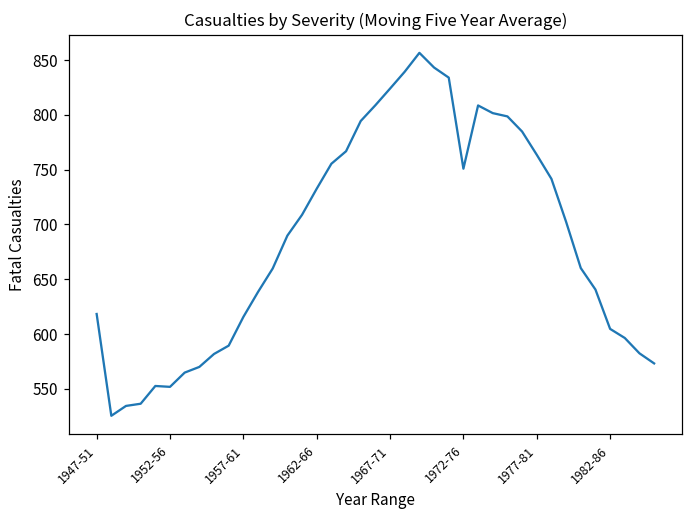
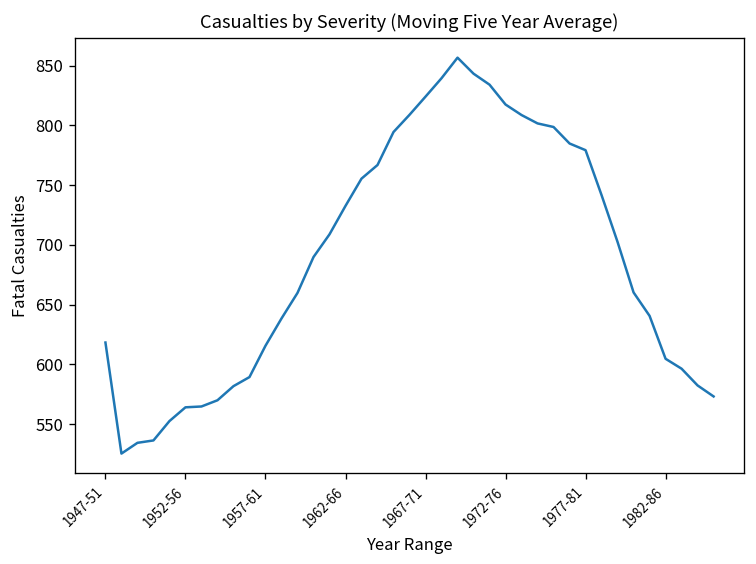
1952-56: 550 -> 560
1972-76: 750 -> 820
1977-81: 760 -> 780
